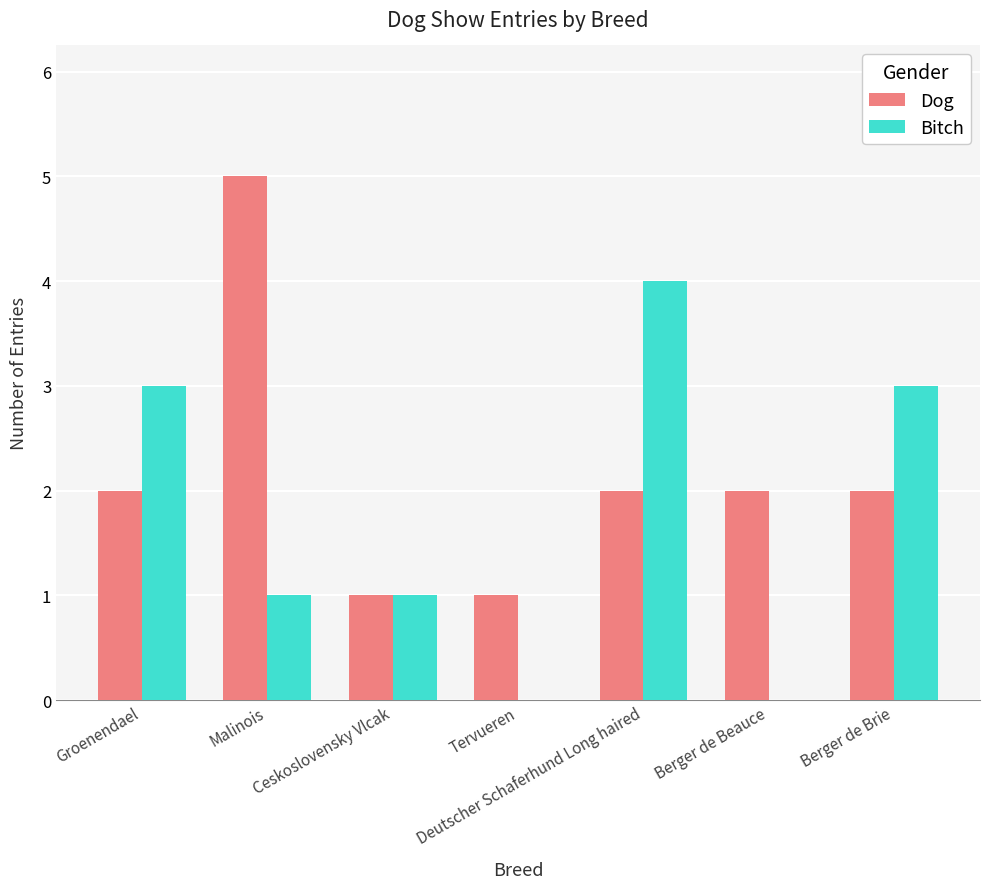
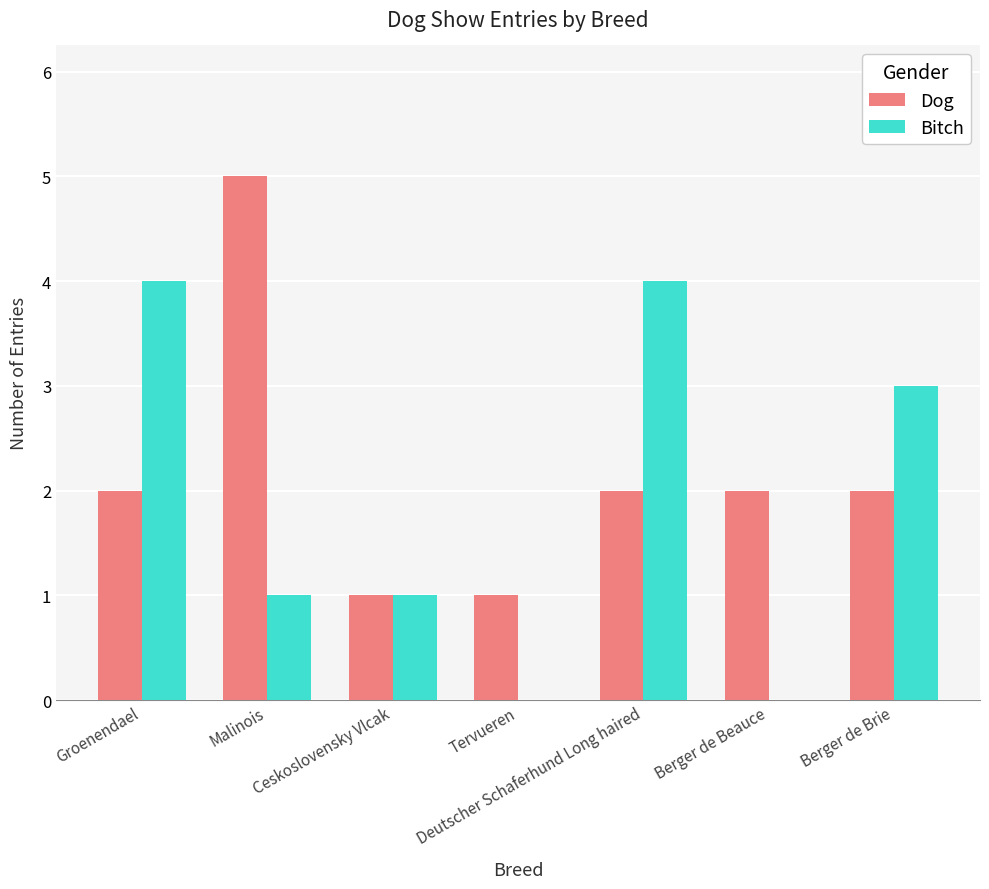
Bitch, Groenendael: 3 -> 4
